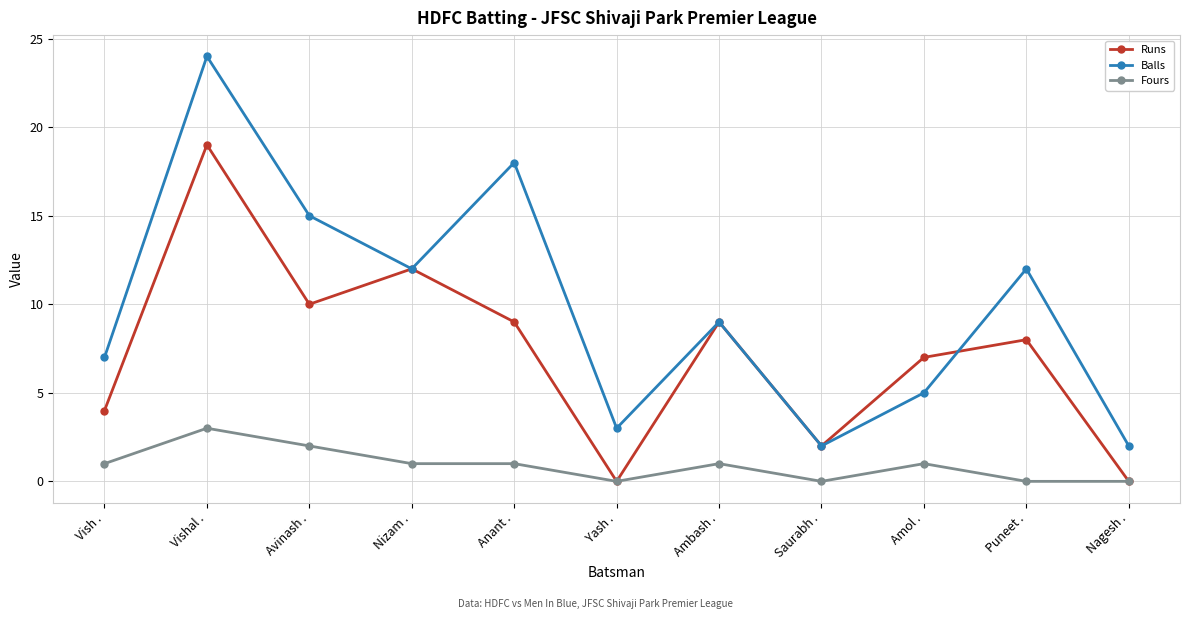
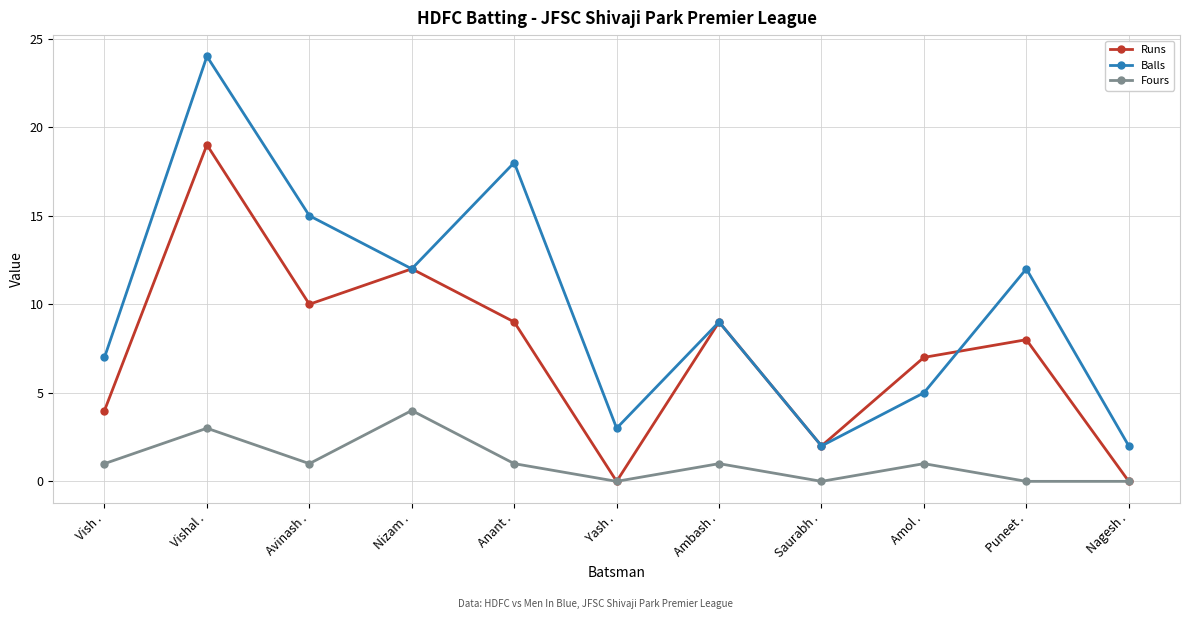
Fours, Avinash .: 2 -> 1
Fours, Nizam .: 1 -> 4
